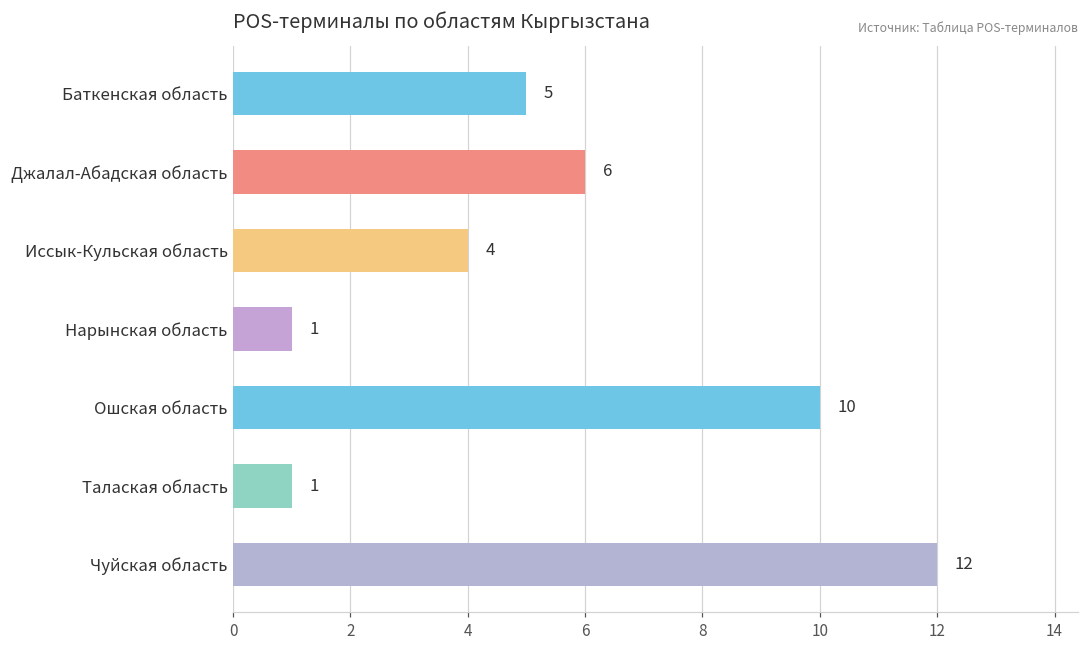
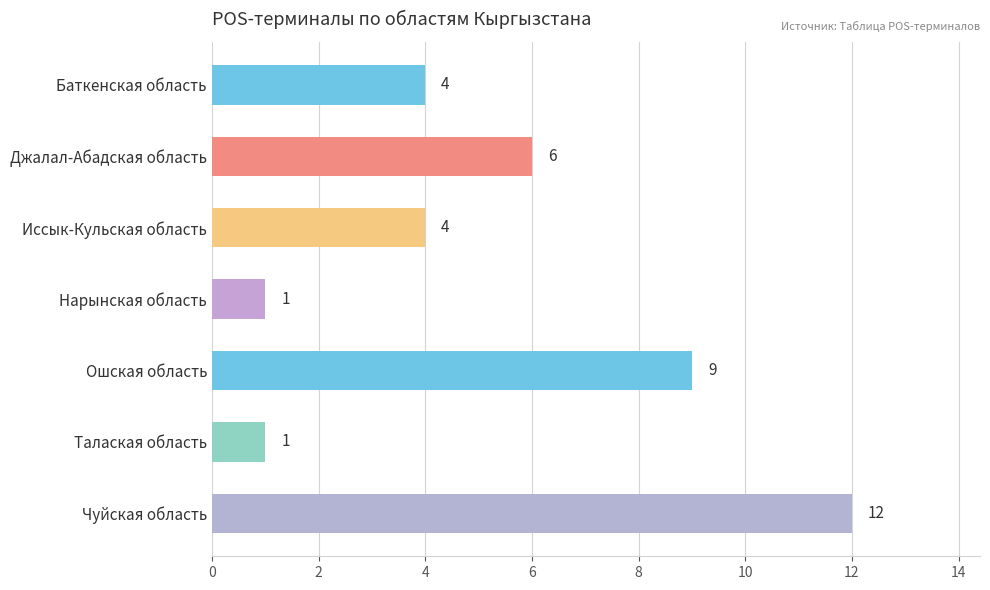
Баткенская область: 5 -> 4
Ошская область: 10 -> 9
